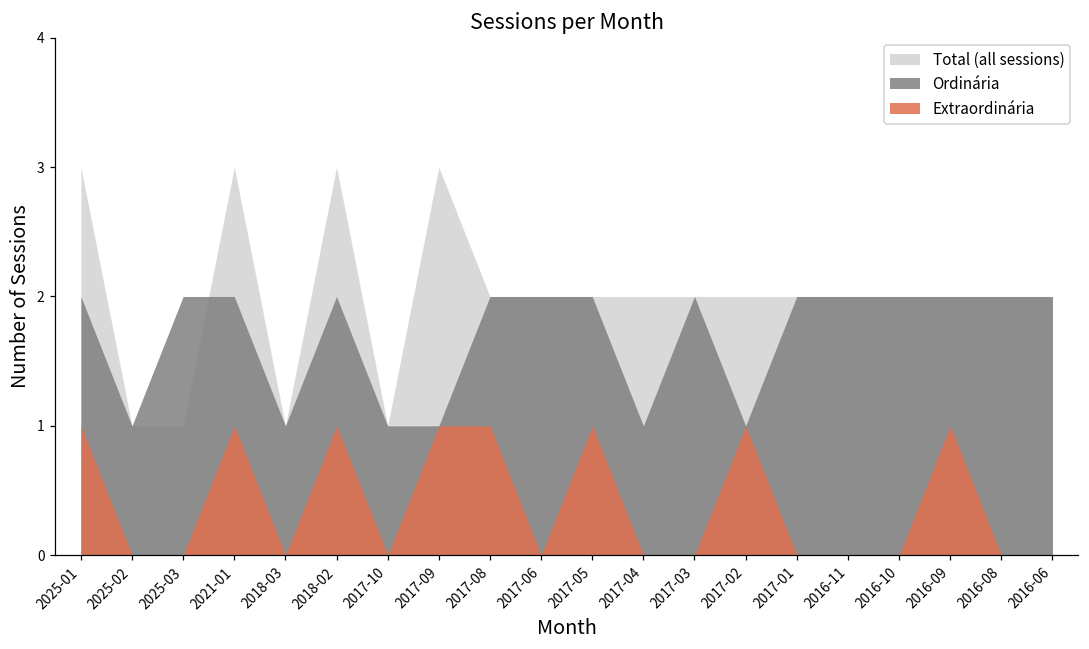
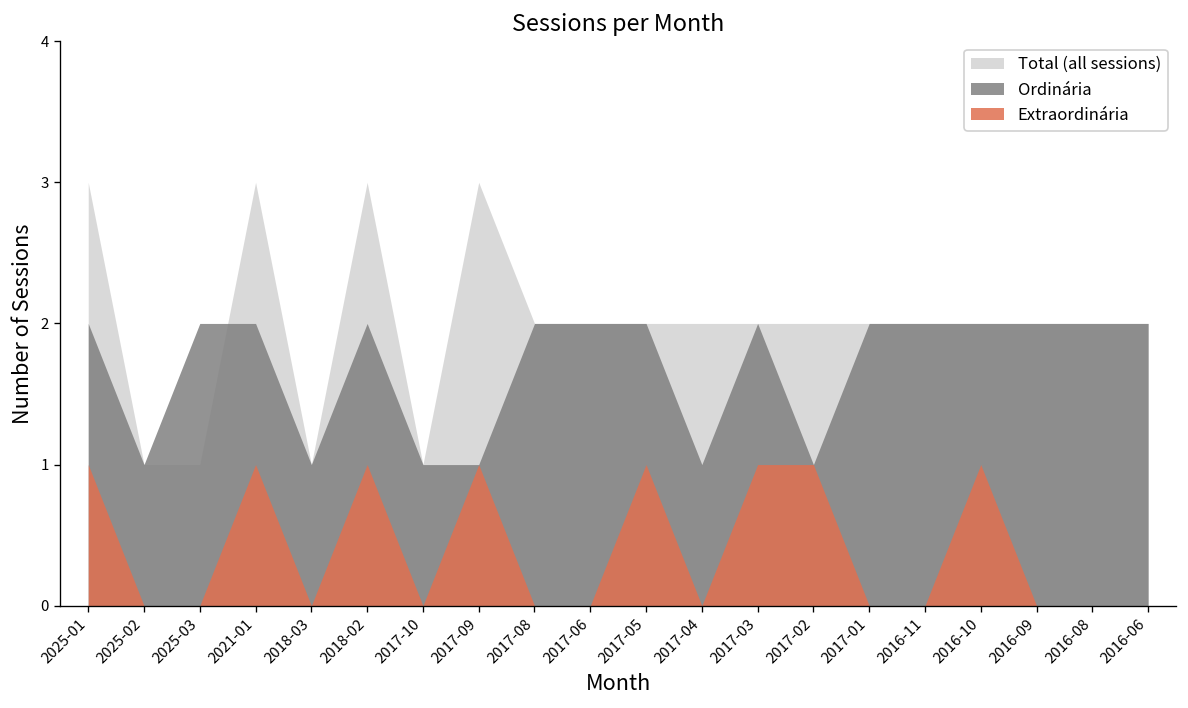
Extraordinária, 2017-08: 1 -> 0
Extraordinária, 2017-03: 0 -> 1
Extraordinária, 2016-10: 0 -> 1
Extraordinária, 2016-09: 1 -> 0
